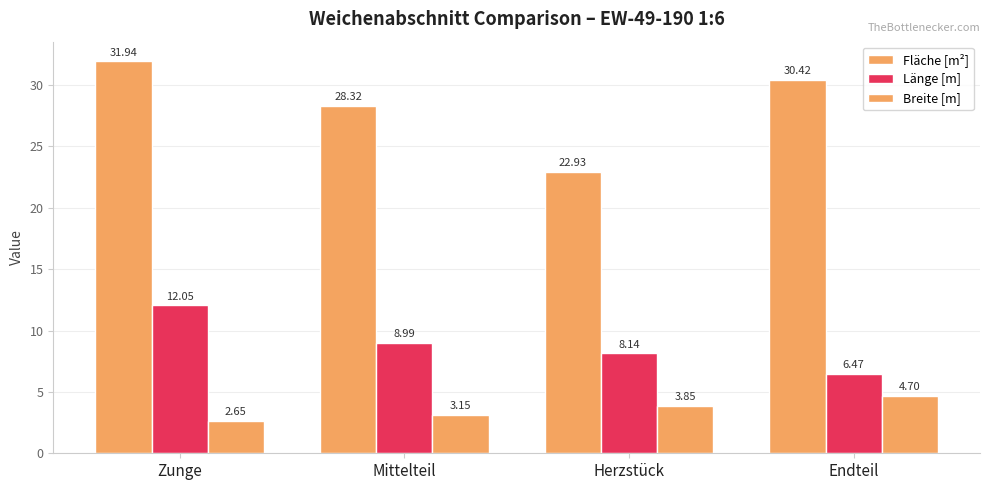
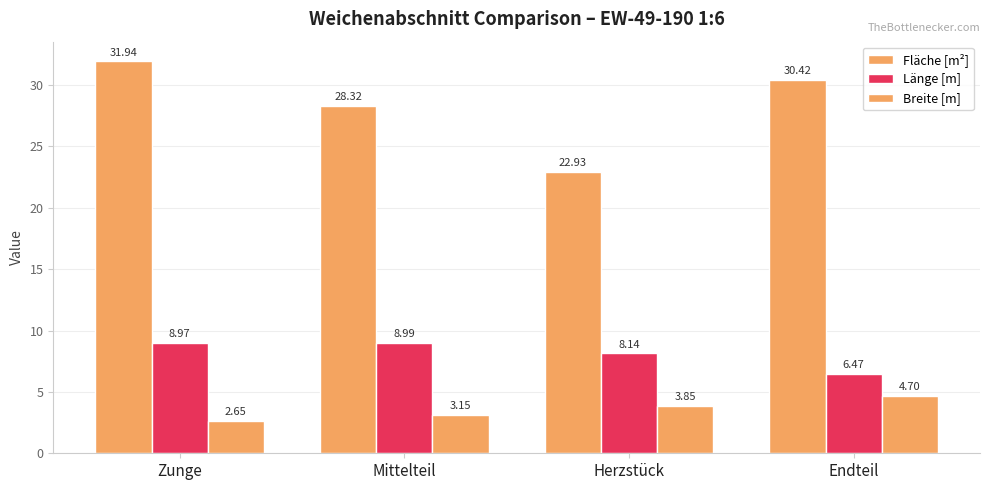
Länge [m], Zunge: 12.05 -> 8.97
